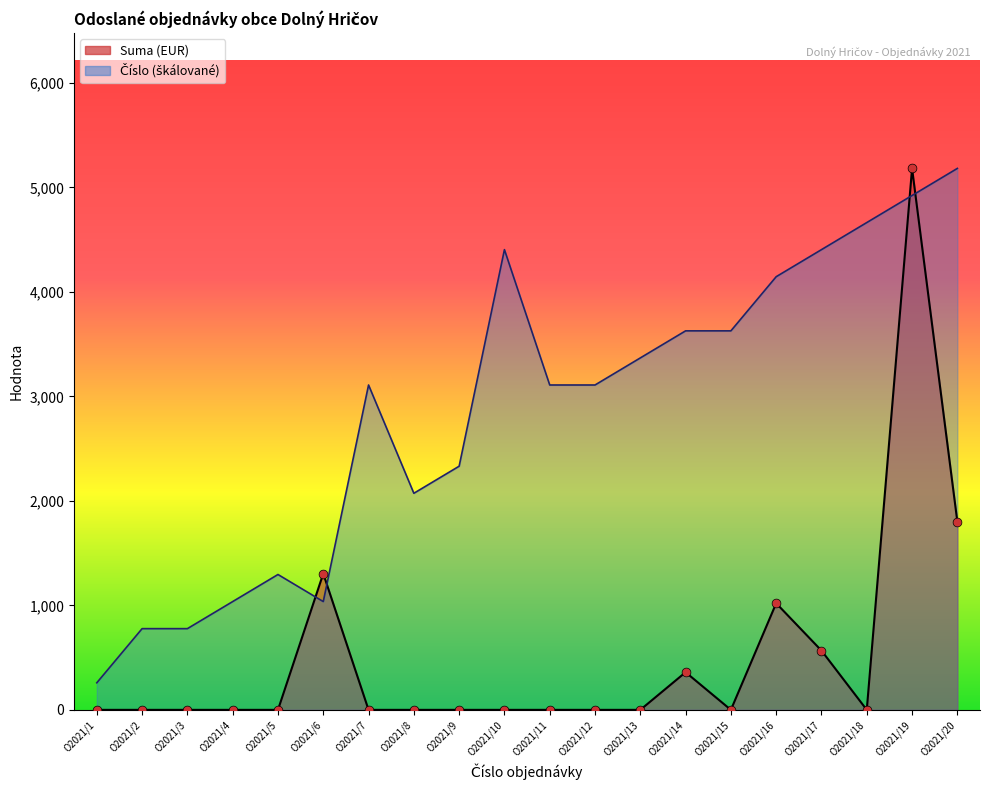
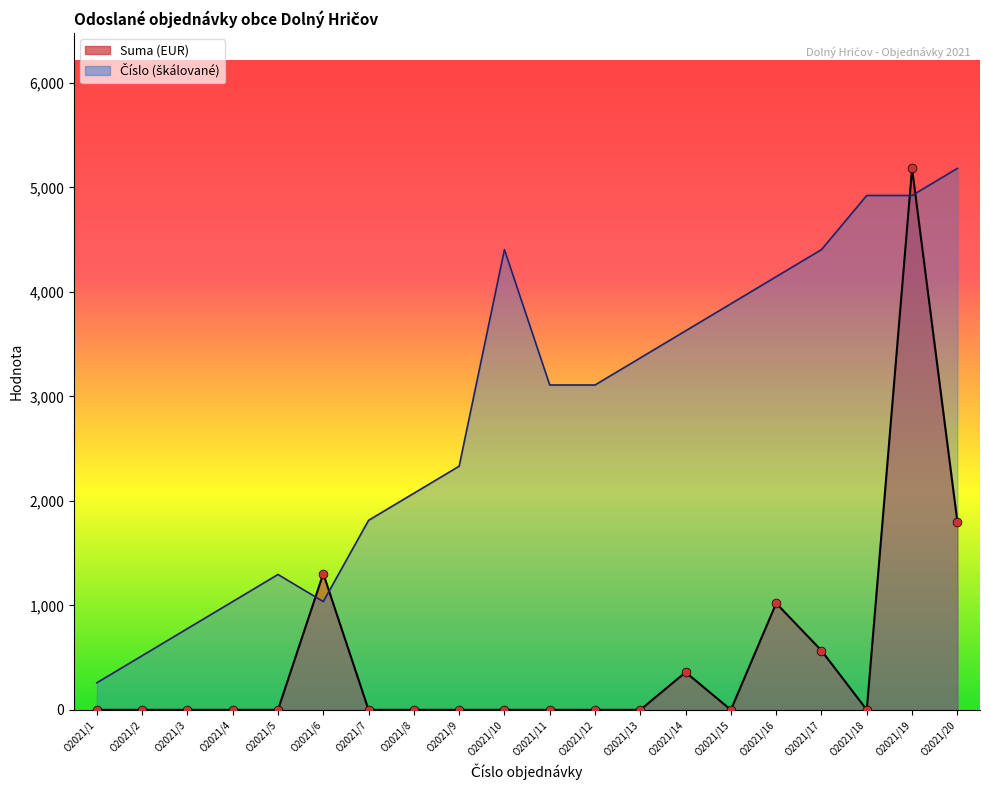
Číslo (škálované), O2021/2: 780 -> 520
Číslo (škálované), O2021/7: 3,110 -> 1,810
Číslo (škálované), O2021/15: 3,630 -> 3,890
Číslo (škálované), O2021/18: 4,660 -> 4,920
